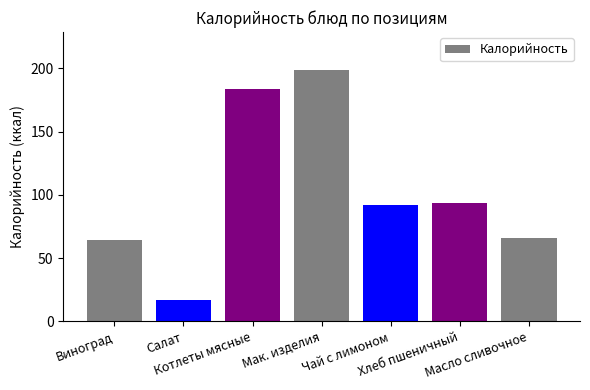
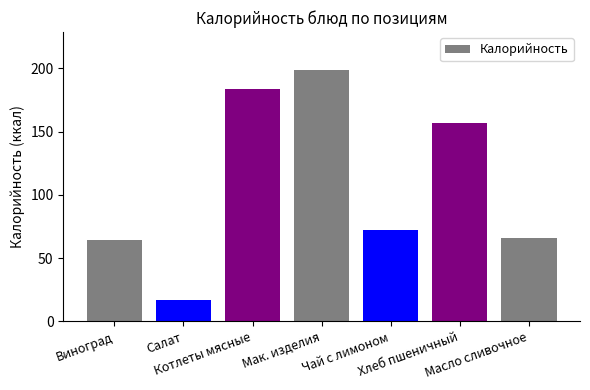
Чай с лимоном: 92 -> 72
Хлеб пшеничный: 94 -> 157
